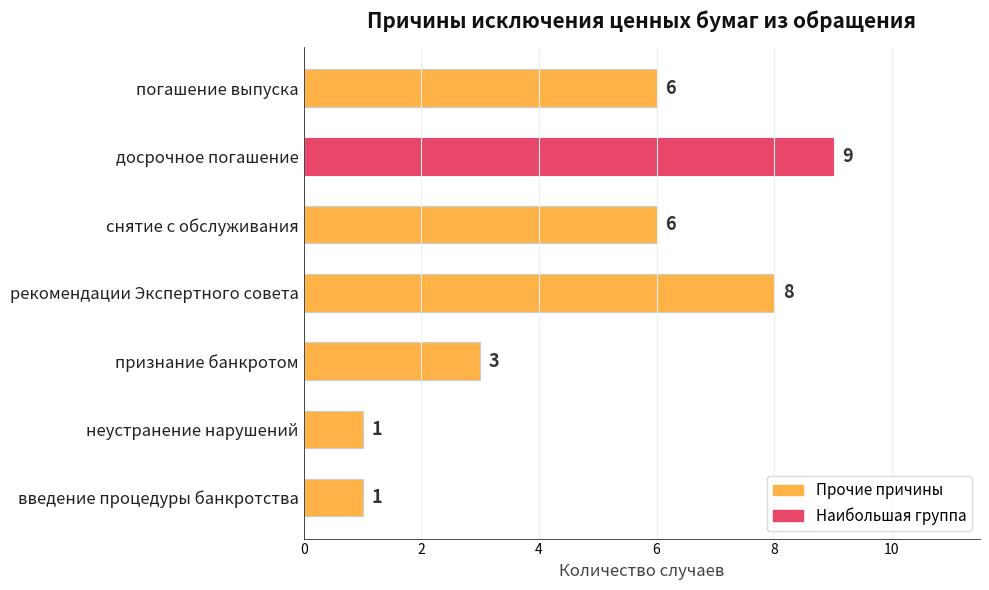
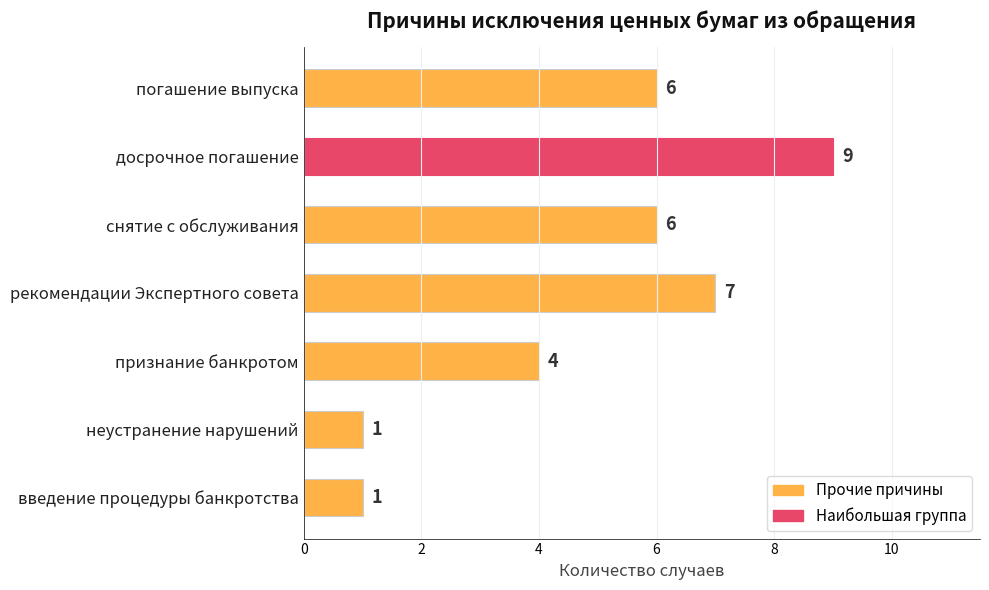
рекомендации Экспертного совета: 8 -> 7
признание банкротом: 3 -> 4
